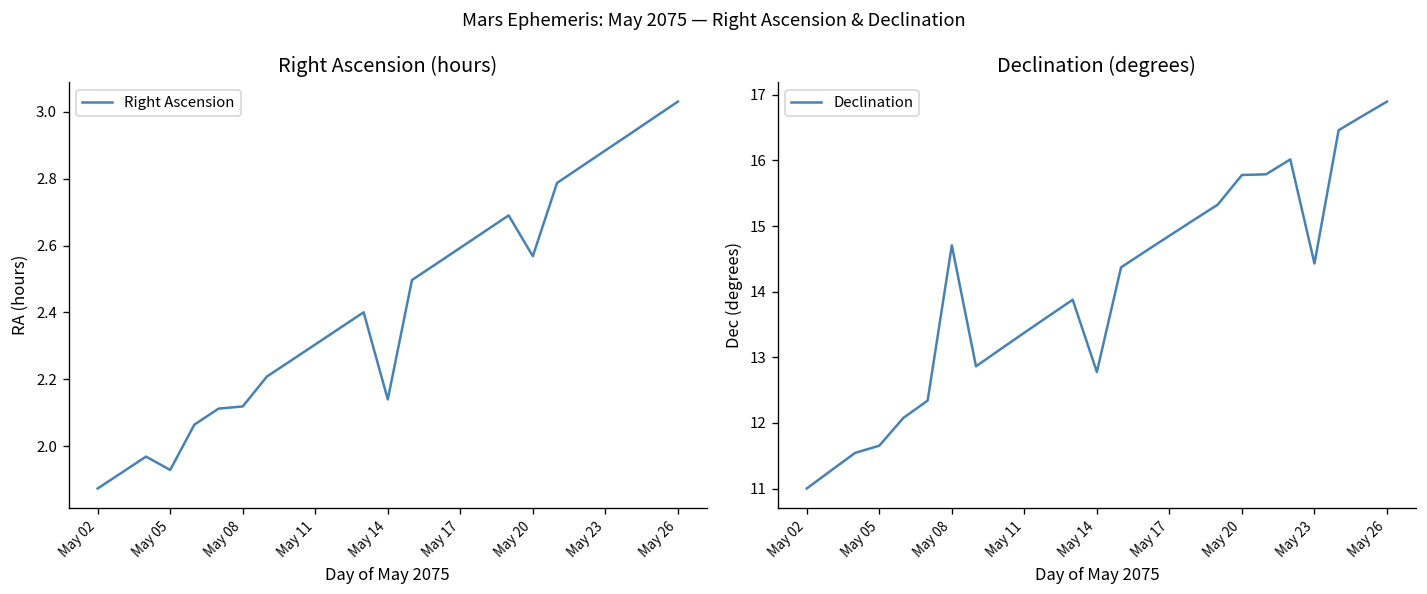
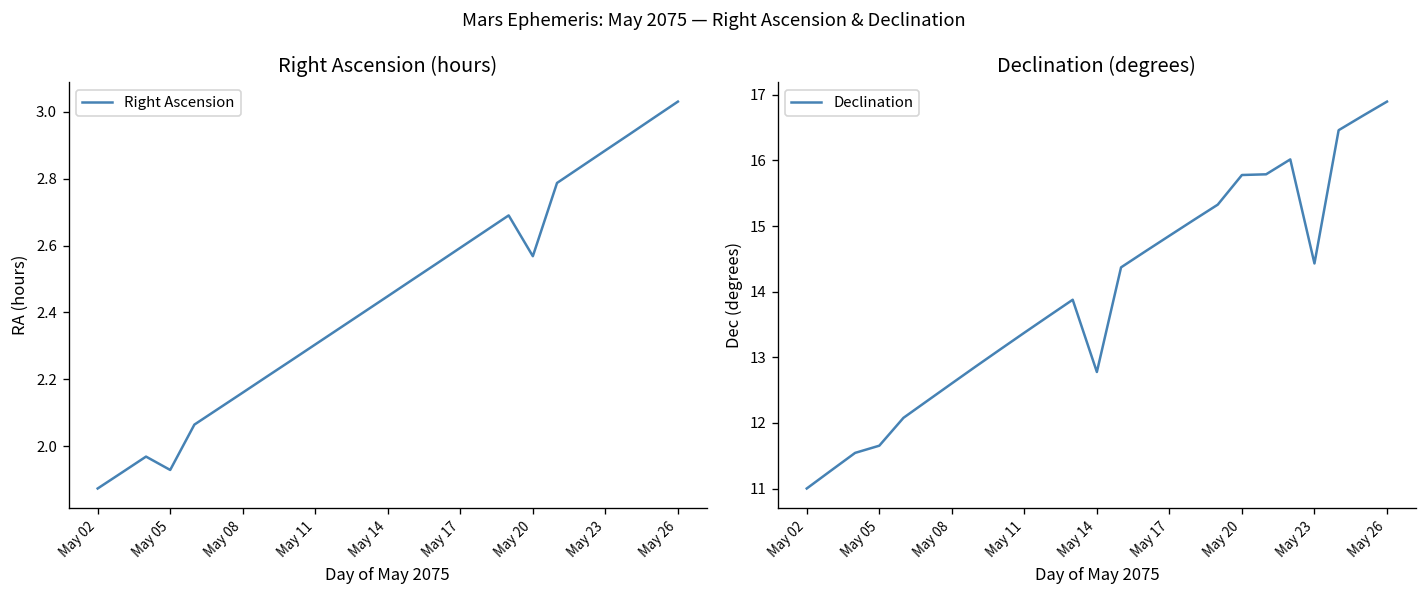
Right Ascension (hours), May 08: 2.12 -> 2.16
Right Ascension (hours), May 14: 2.14 -> 2.45
Declination (degrees), May 08: 14.7 -> 12.6
